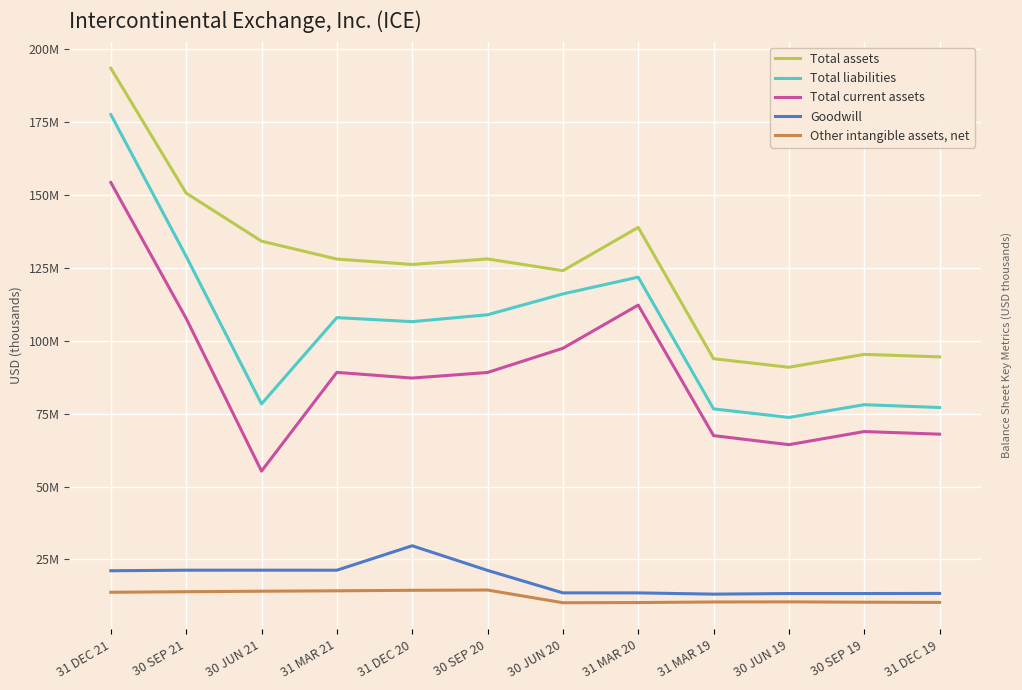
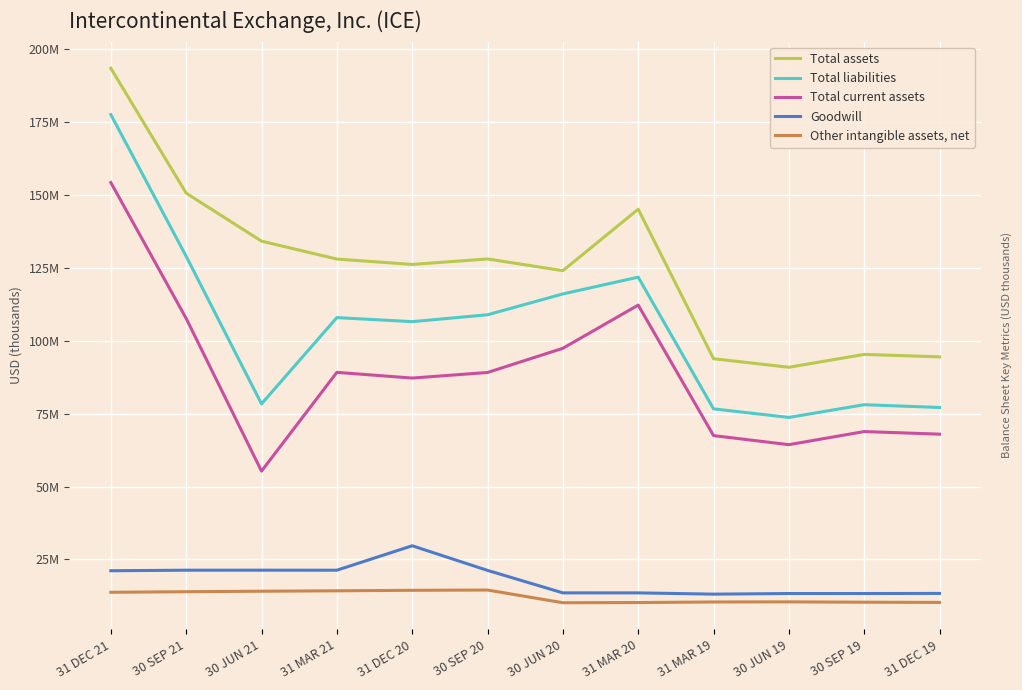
Total assets, 31 MAR 20: 139000000 -> 145000000
